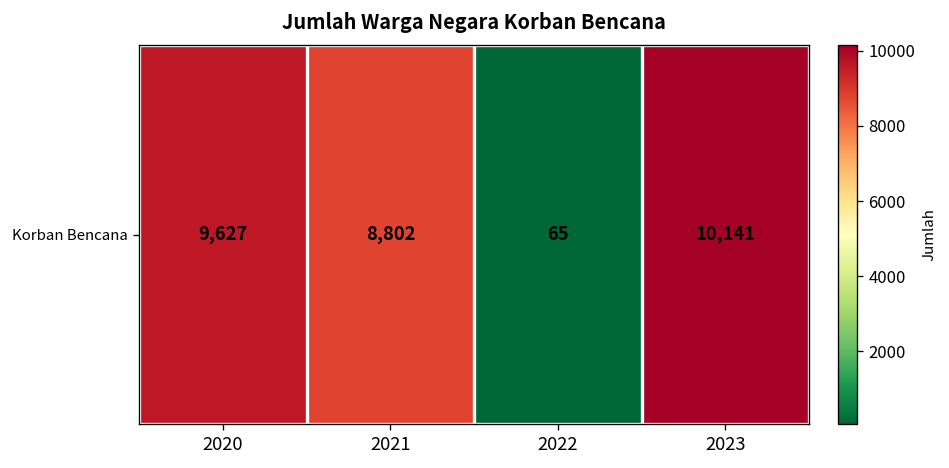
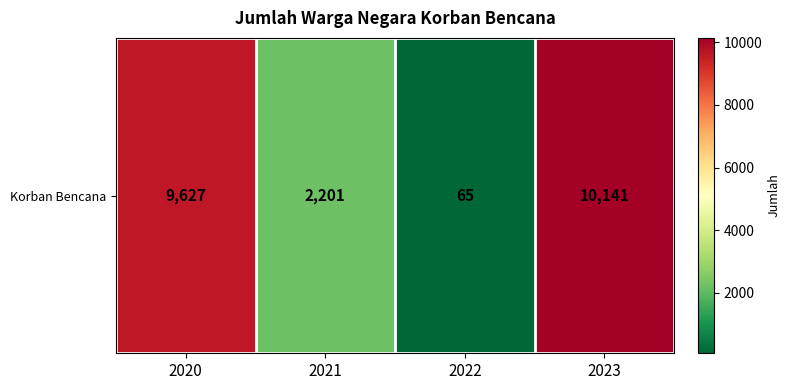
Korban Bencana, 2021: 8,802 -> 2,201
